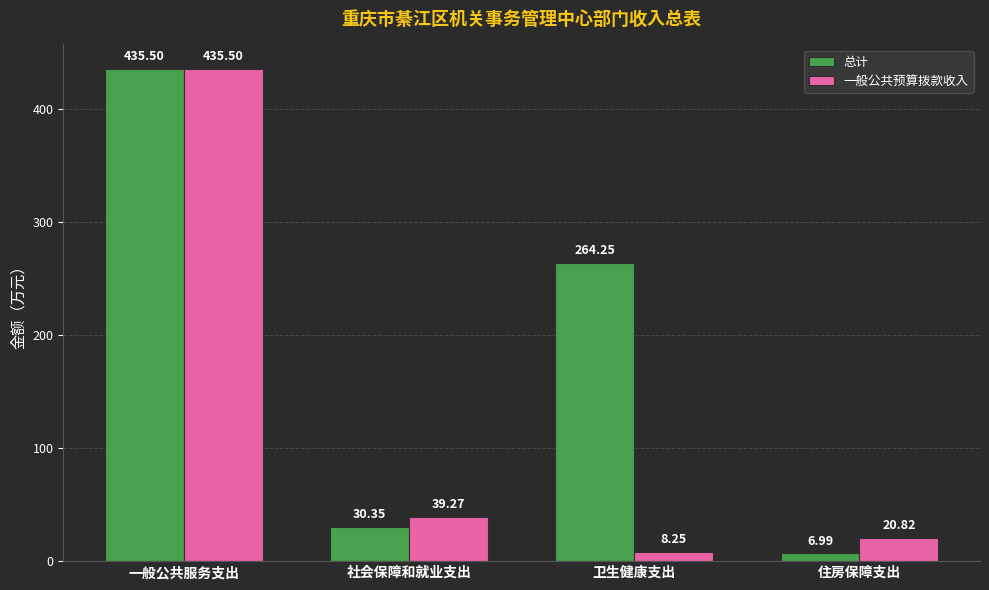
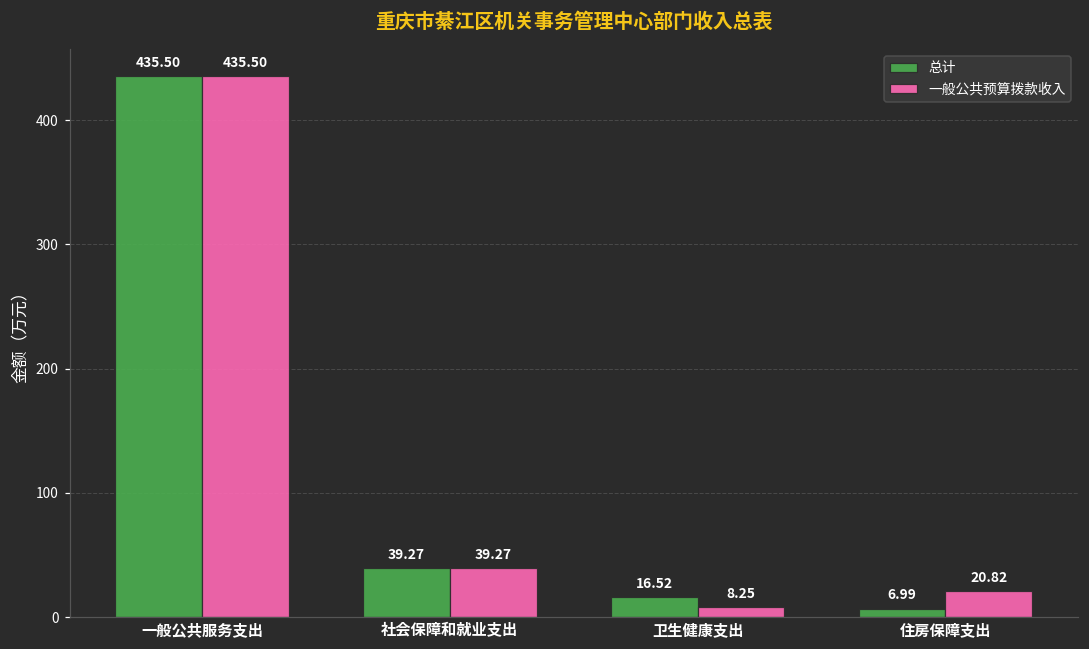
总计, 社会保障和就业支出: 30.35 -> 39.27
总计, 卫生健康支出: 264.25 -> 16.52
